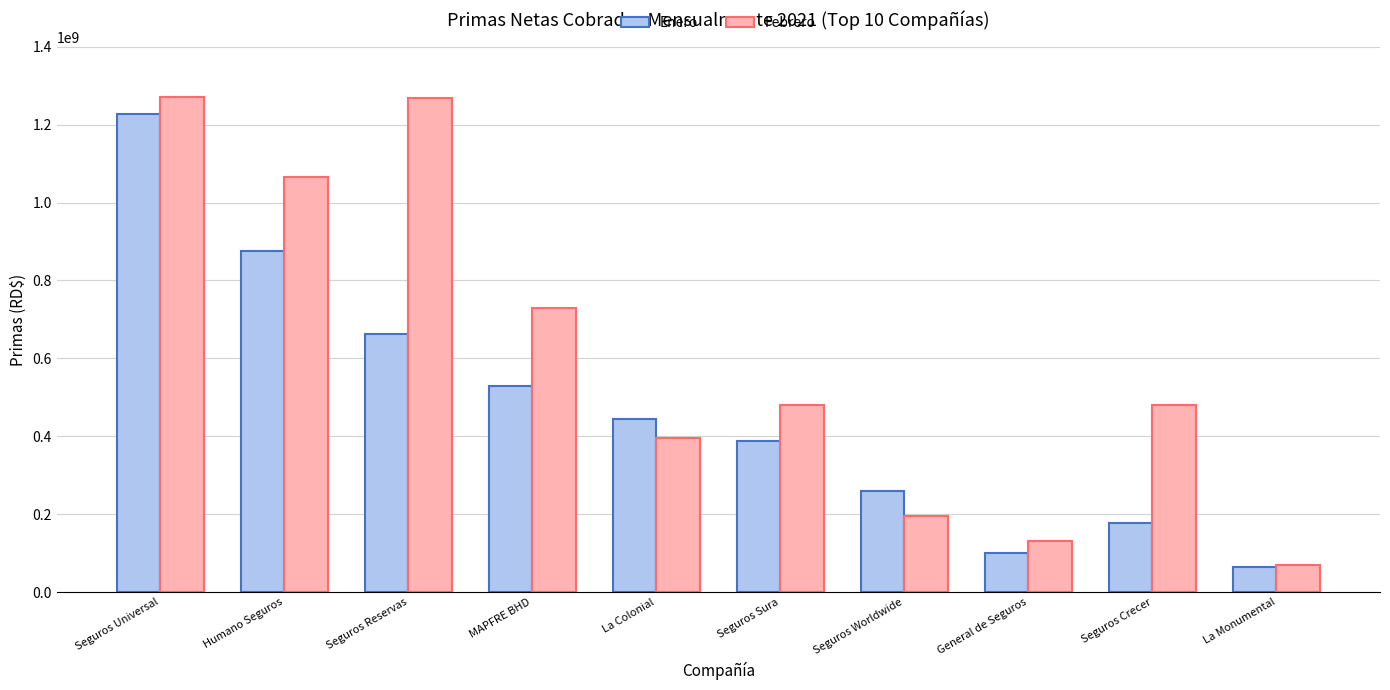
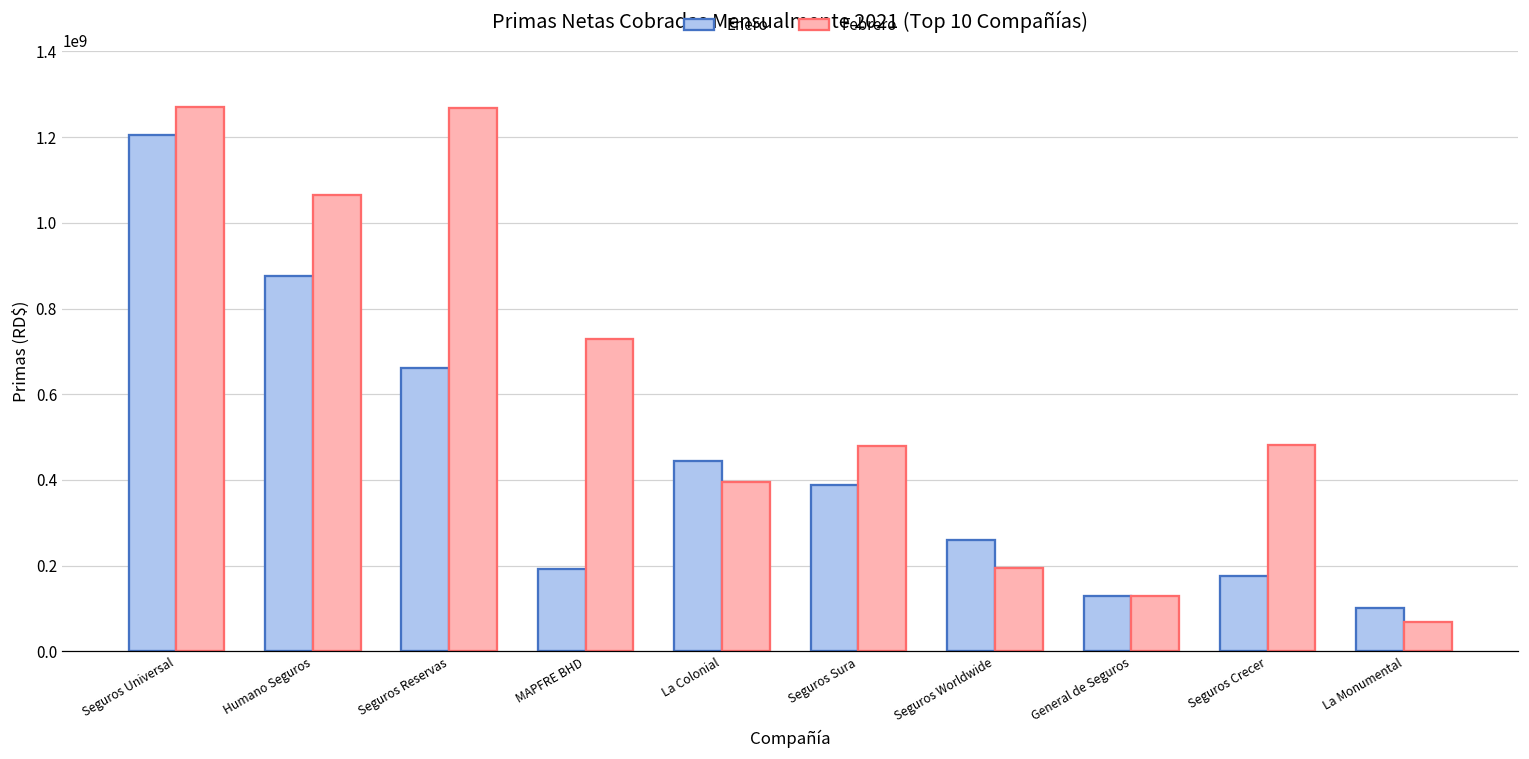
Enero, Seguros Universal: 1230000000 -> 1200000000
Enero, MAPFRE BHD: 530000000 -> 190000000
Enero, General de Seguros: 100000000 -> 130000000
Enero, La Monumental: 70000000 -> 100000000
